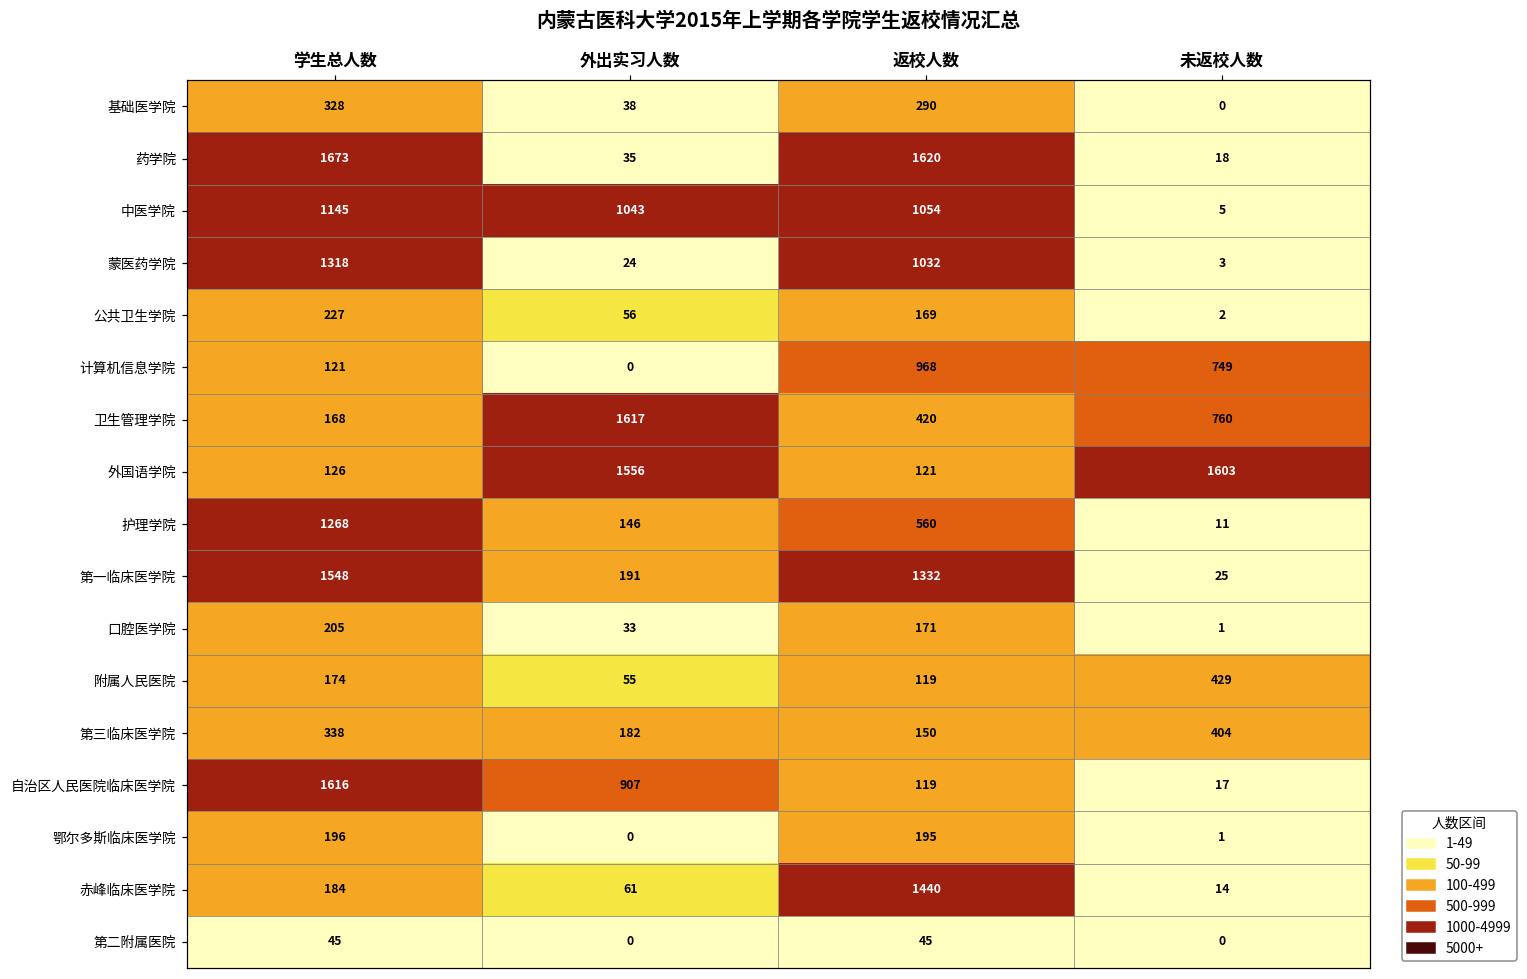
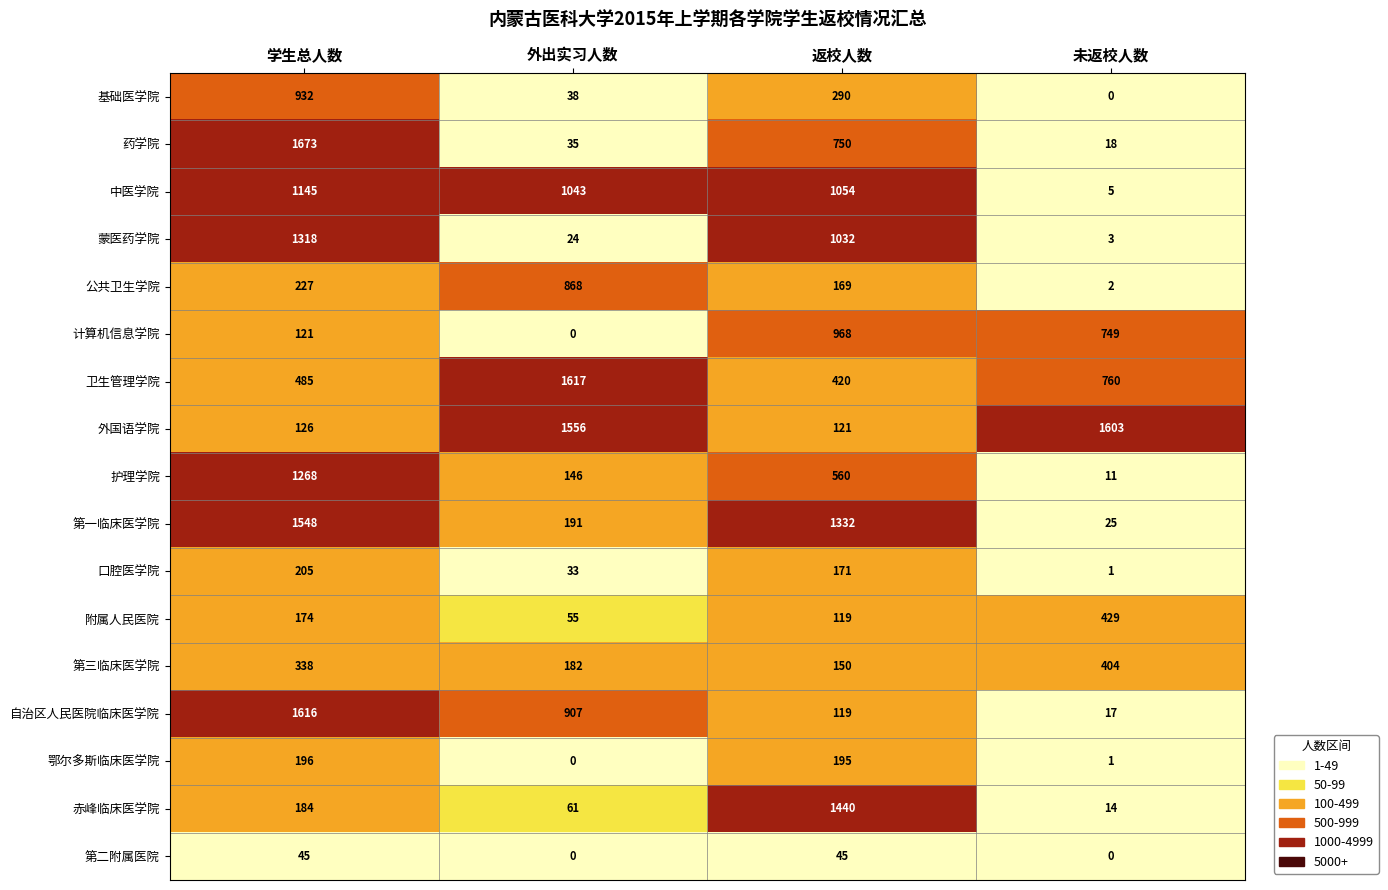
基础医学院, 学生总人数: 328 -> 932
药学院, 返校人数: 1620 -> 750
公共卫生学院, 外出实习人数: 56 -> 868
卫生管理学院, 学生总人数: 168 -> 485
